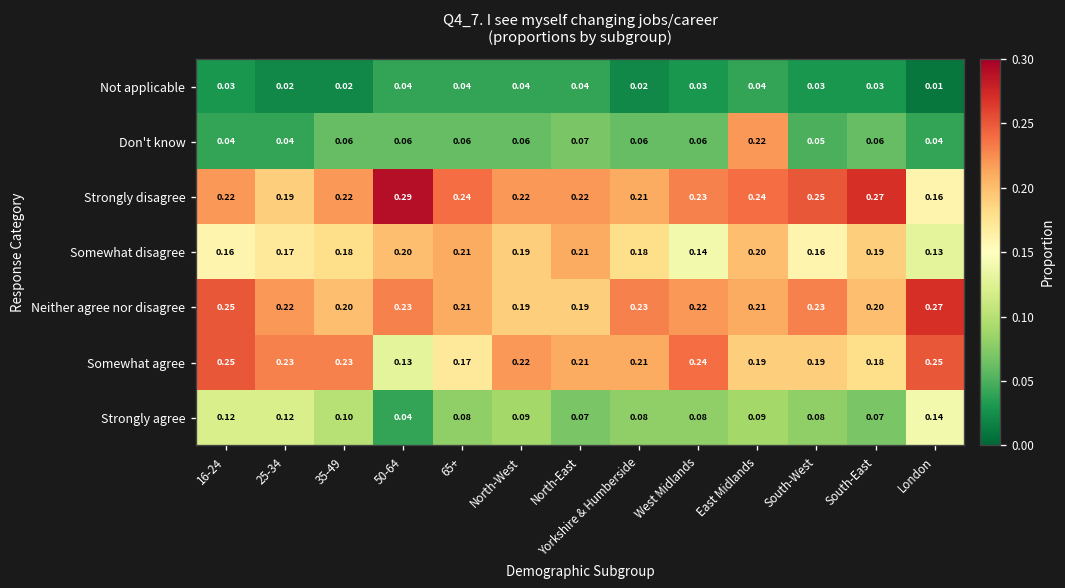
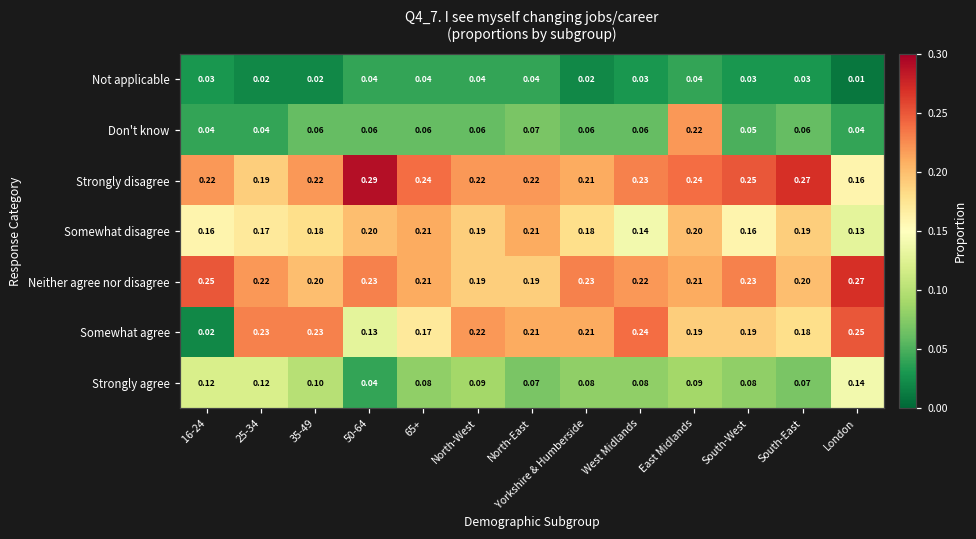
Somewhat agree, 16-24: 0.25 -> 0.02
